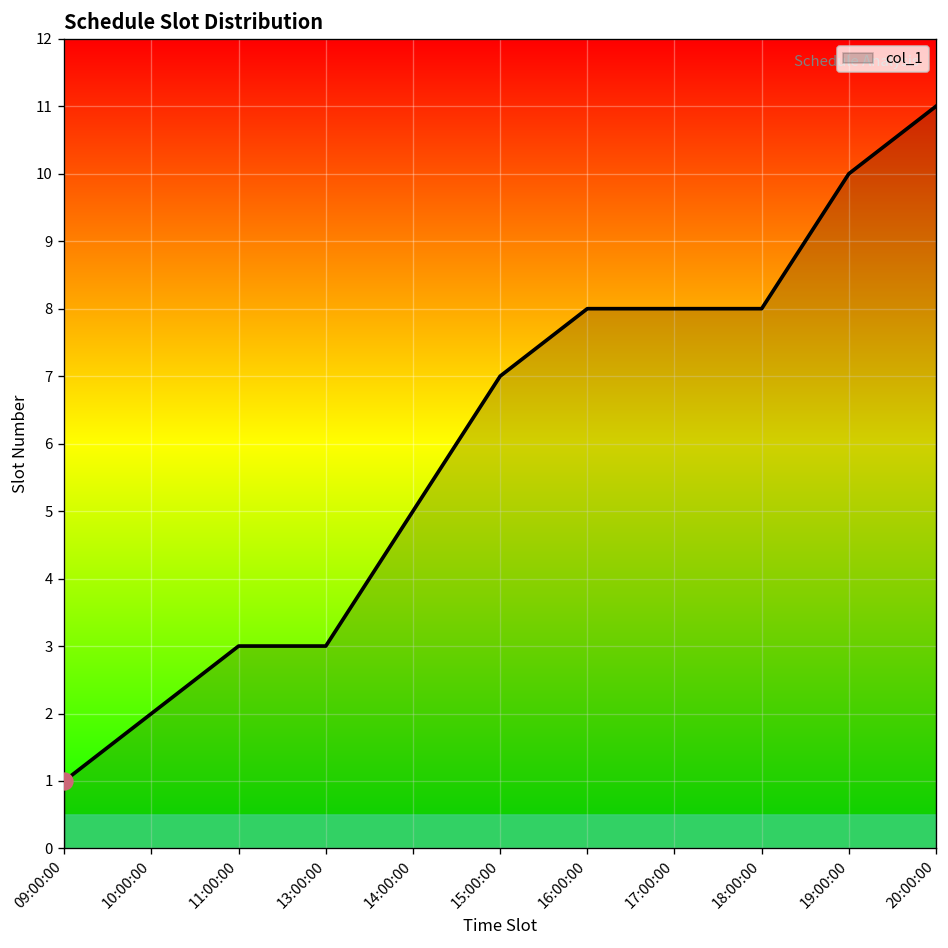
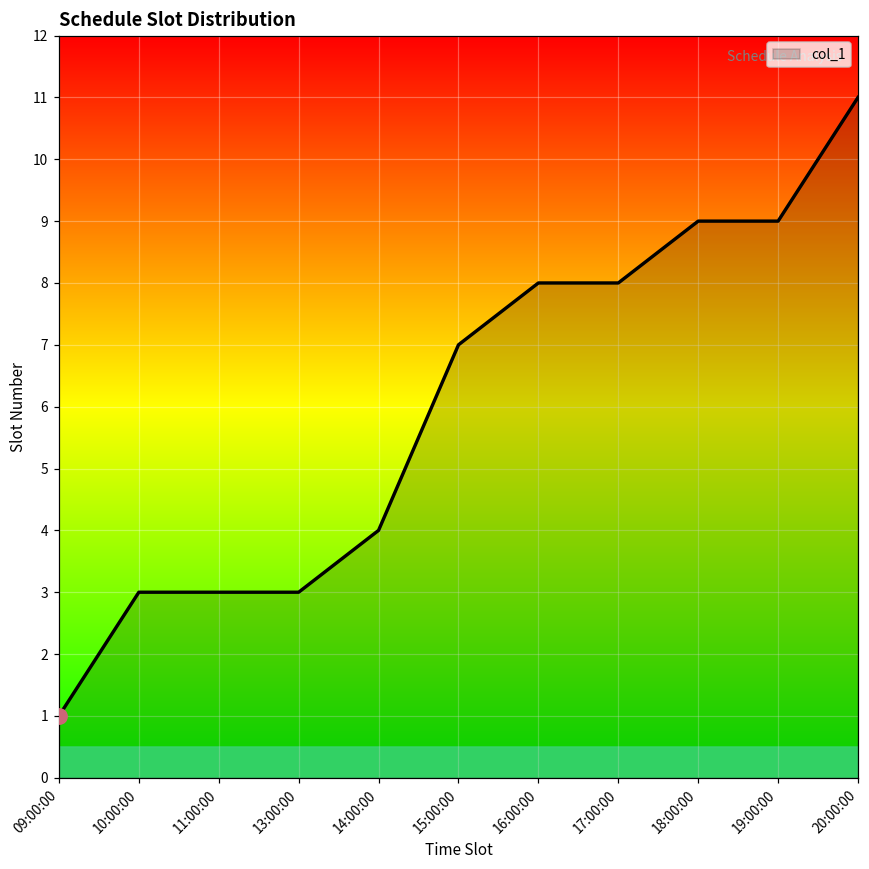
col_1, 10:00:00: 2 -> 3
col_1, 14:00:00: 5 -> 4
col_1, 18:00:00: 8 -> 9
col_1, 19:00:00: 10 -> 9
